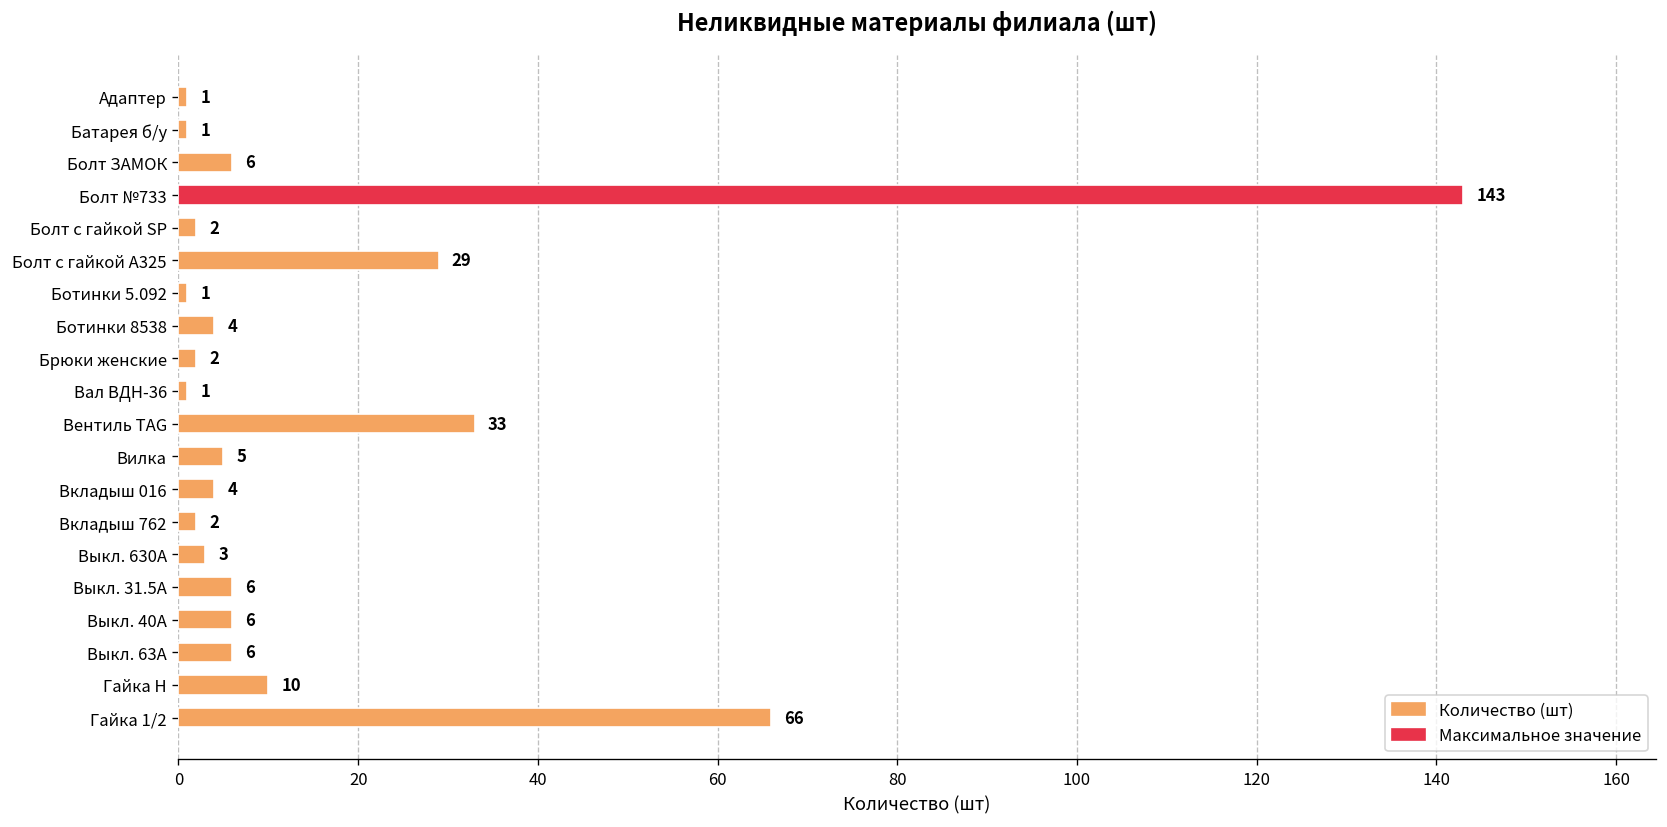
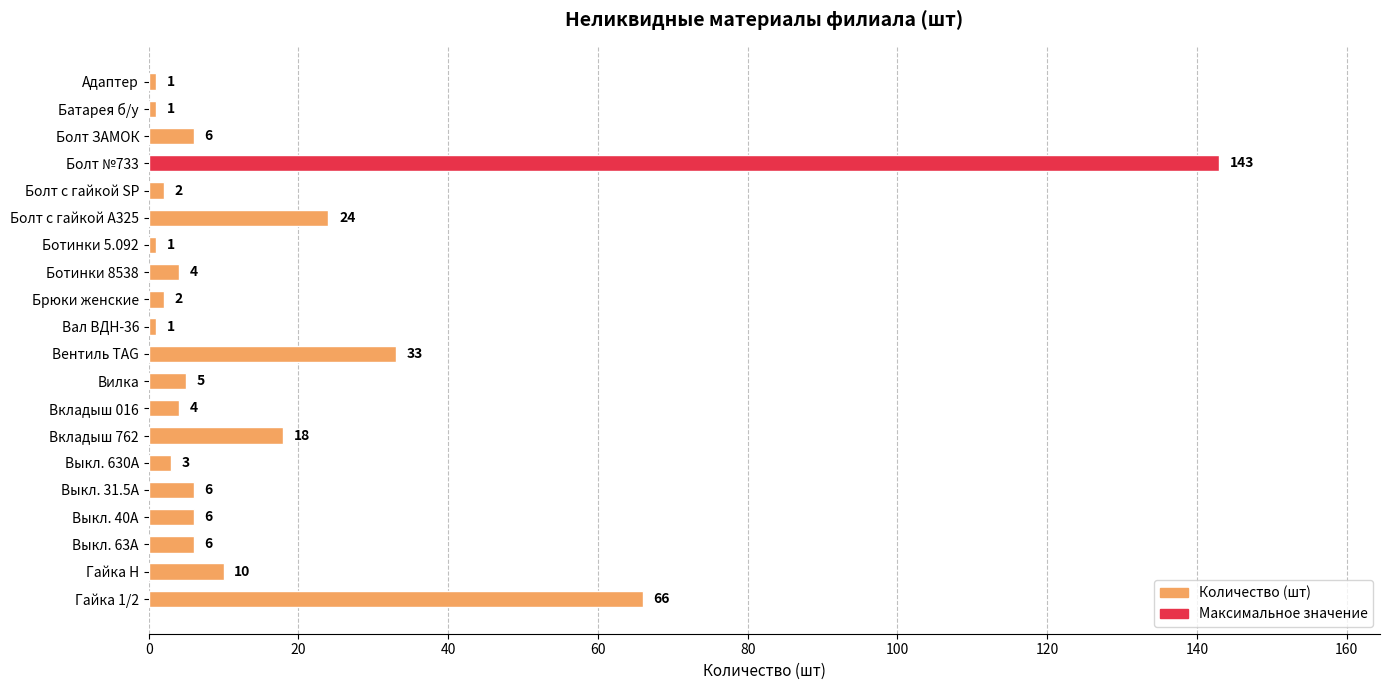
Болт с гайкой А325: 29 -> 24
Вкладыш 762: 2 -> 18
